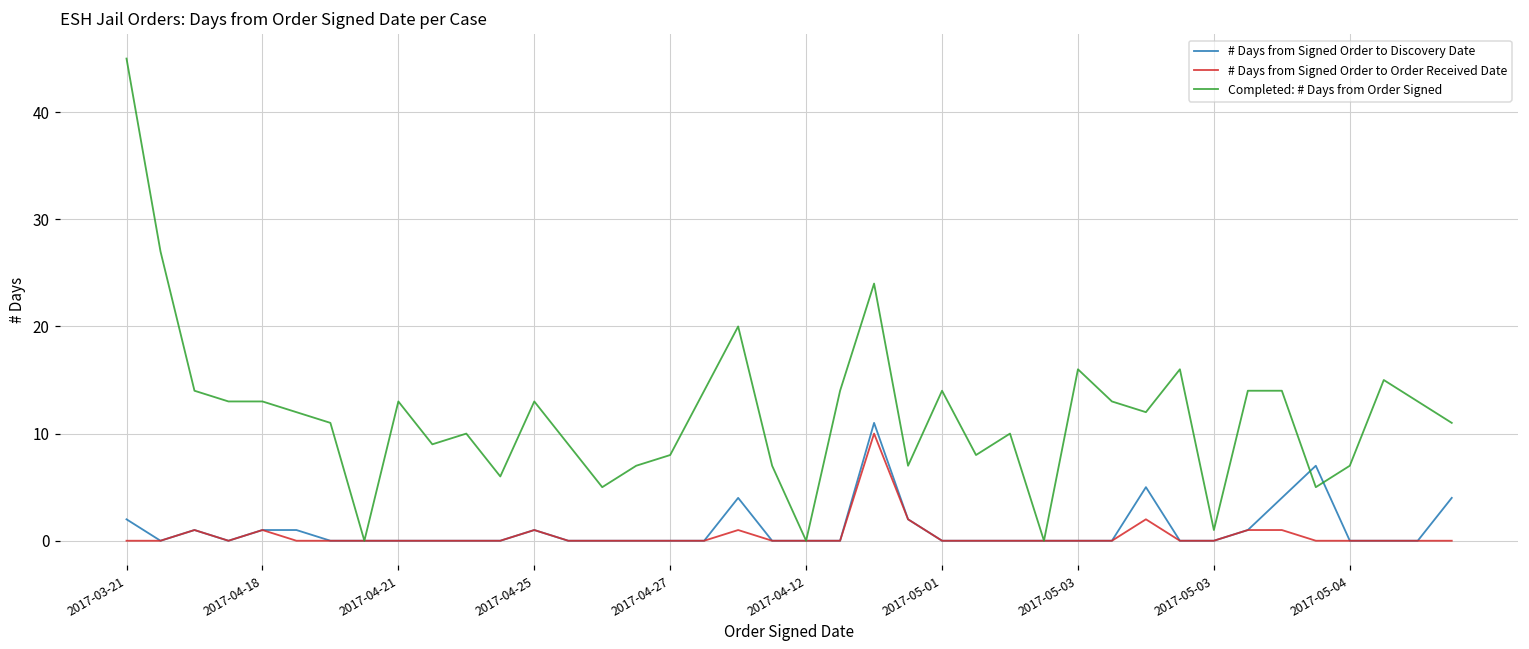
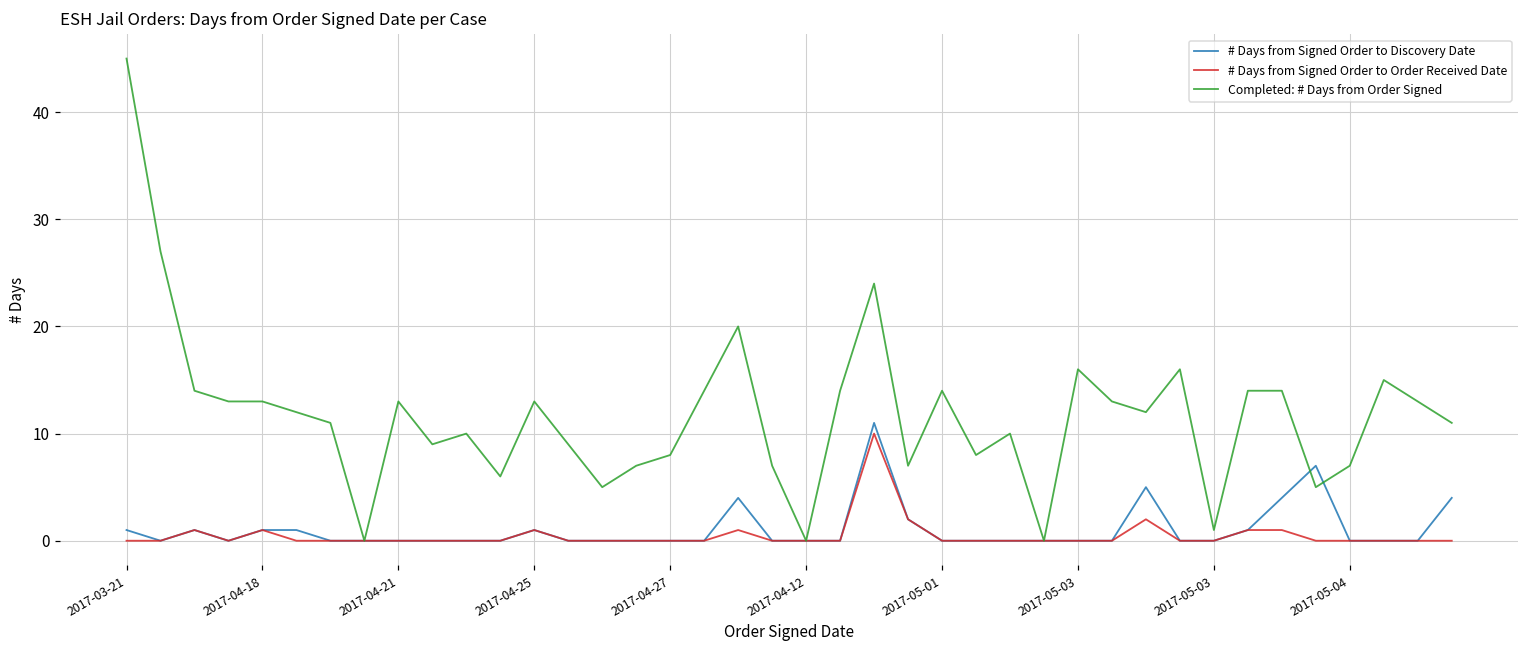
# Days from Signed Order to Discovery Date, 2017-03-21: 2 -> 1
